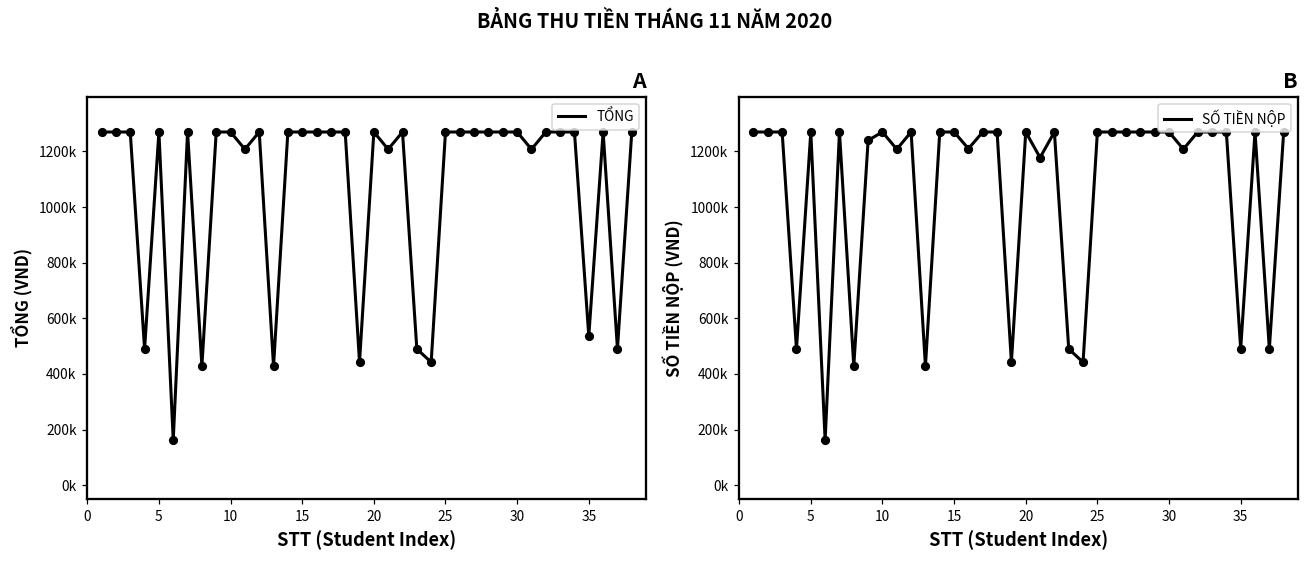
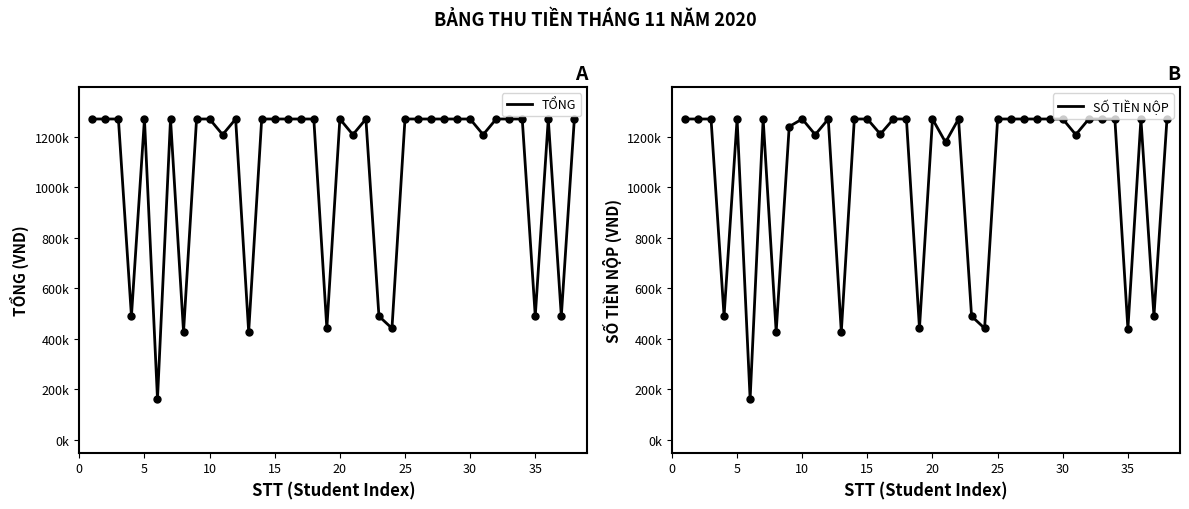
A, 35: 540000 -> 490000
B, 35: 490000 -> 440000
